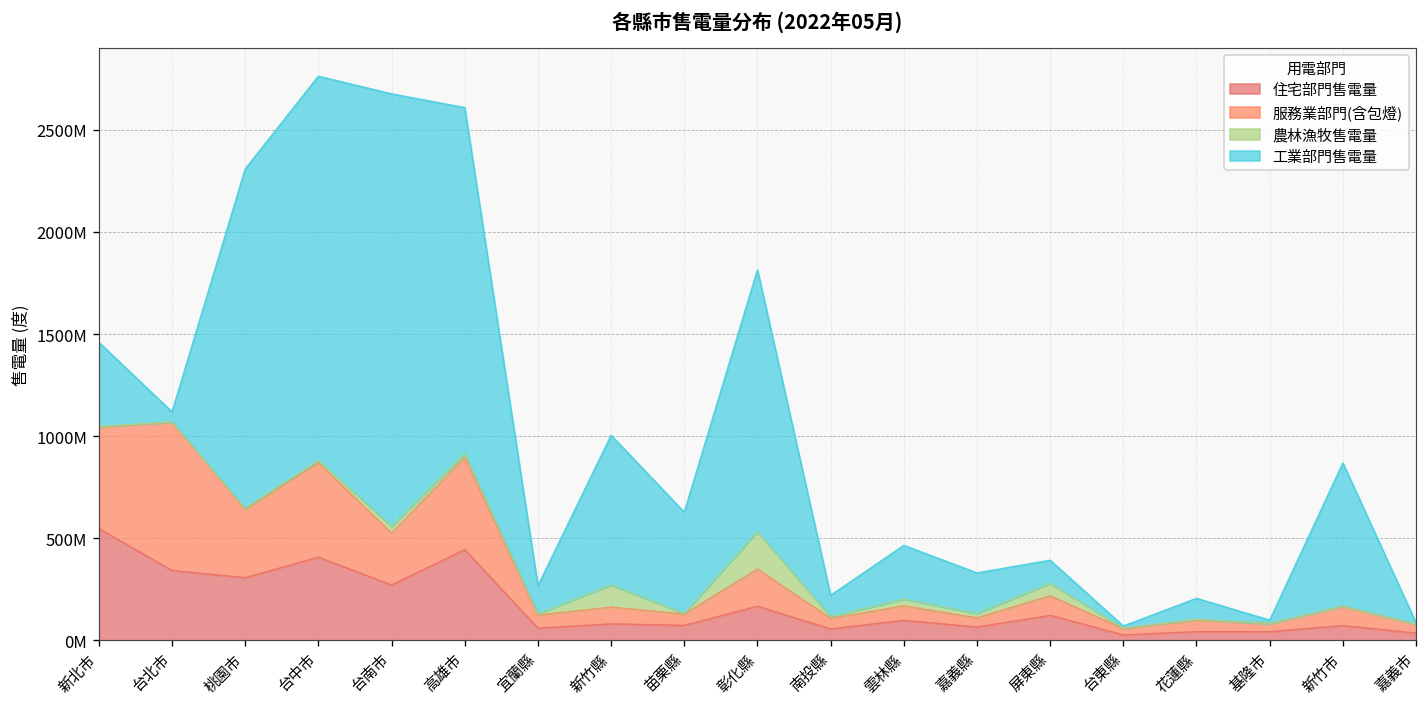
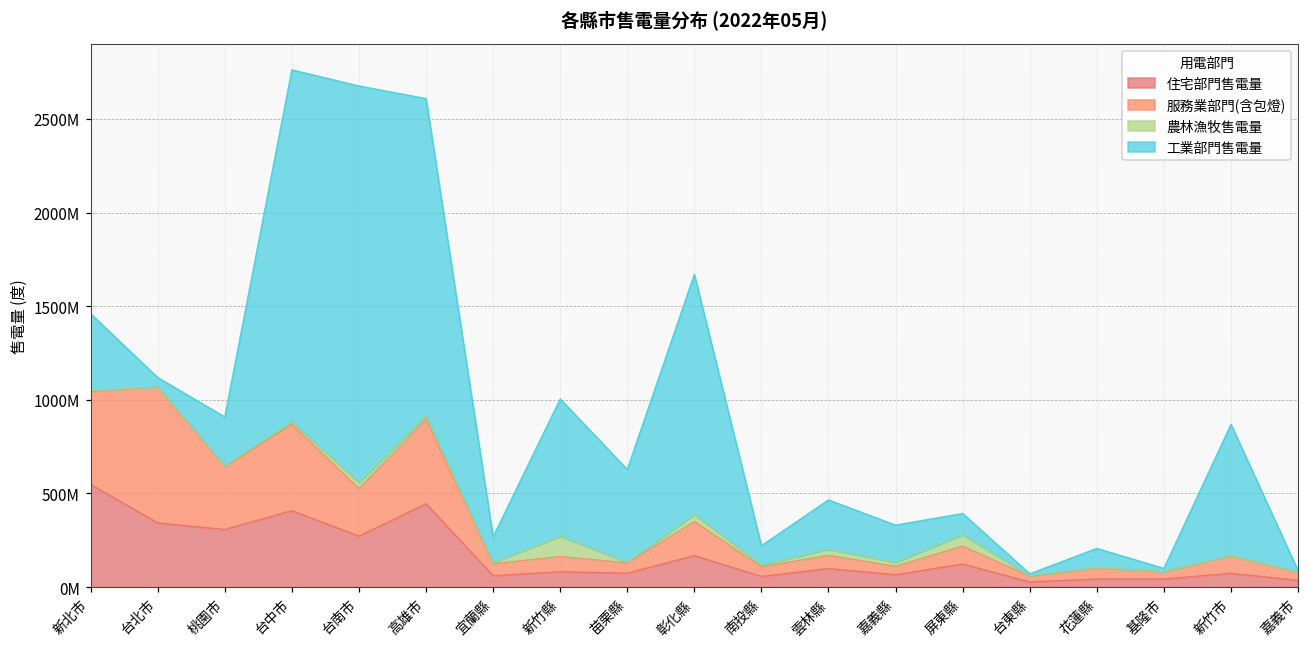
工業部門售電量, 桃園市: 1660000000 -> 260000000
農林漁牧售電量, 彰化縣: 180000000 -> 40000000
